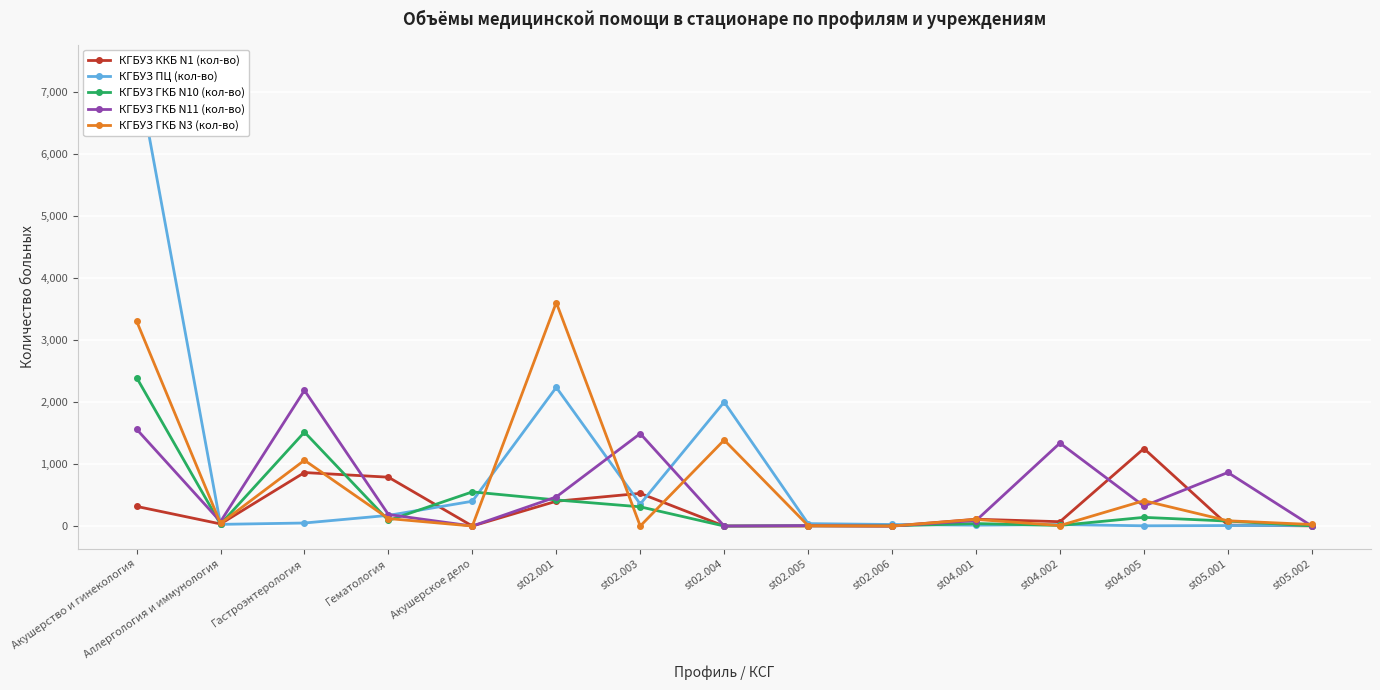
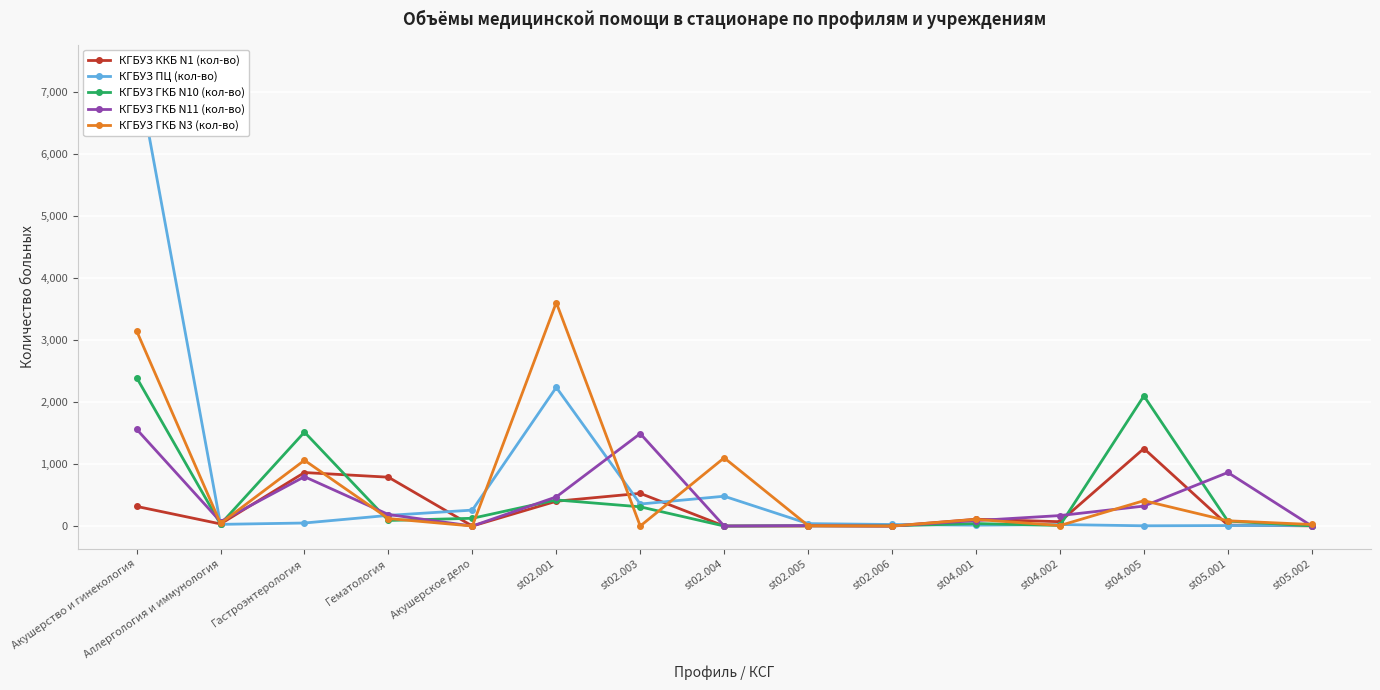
КГБУЗ ГКБ N3 (кол-во), Акушерство и гинекология: 3,300 -> 3,200
КГБУЗ ГКБ N11 (кол-во), Гастроэнтерология: 2,200 -> 800
КГБУЗ ПЦ (кол-во), Акушерское дело: 400 -> 300
КГБУЗ ГКБ N10 (кол-во), Акушерское дело: 600 -> 100
КГБУЗ ПЦ (кол-во), st02.004: 2,000 -> 500
КГБУЗ ГКБ N3 (кол-во), st02.004: 1,400 -> 1,100
КГБУЗ ГКБ N11 (кол-во), st04.002: 1,300 -> 200
КГБУЗ ГКБ N10 (кол-во), st04.005: 100 -> 2,100
